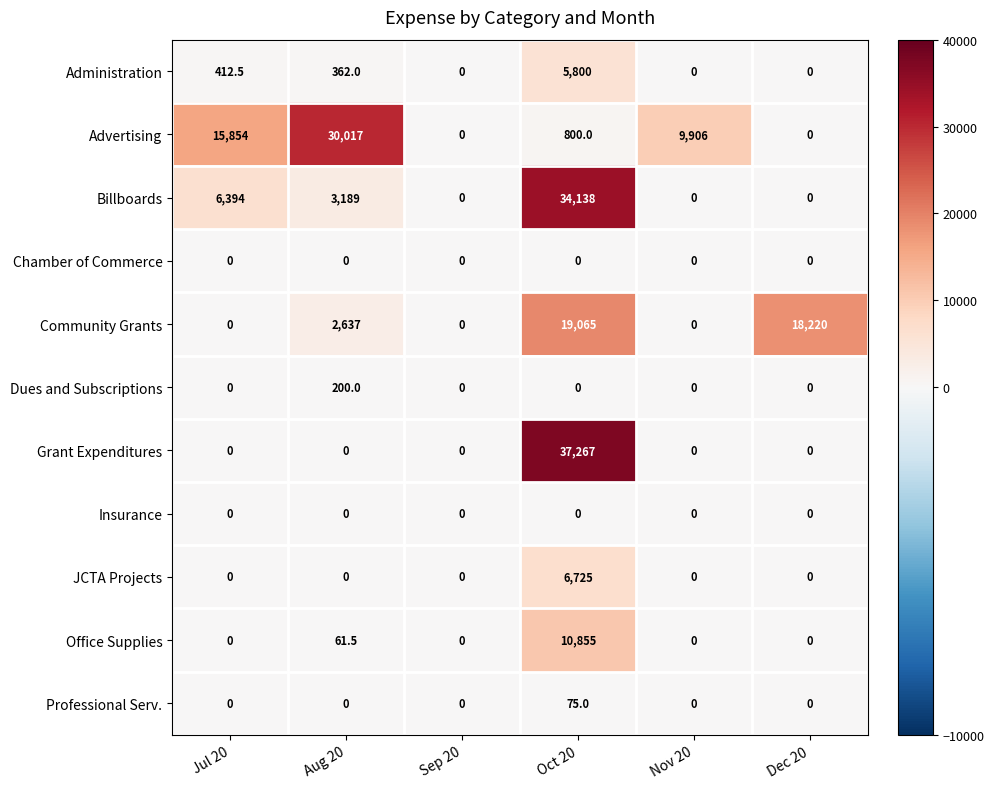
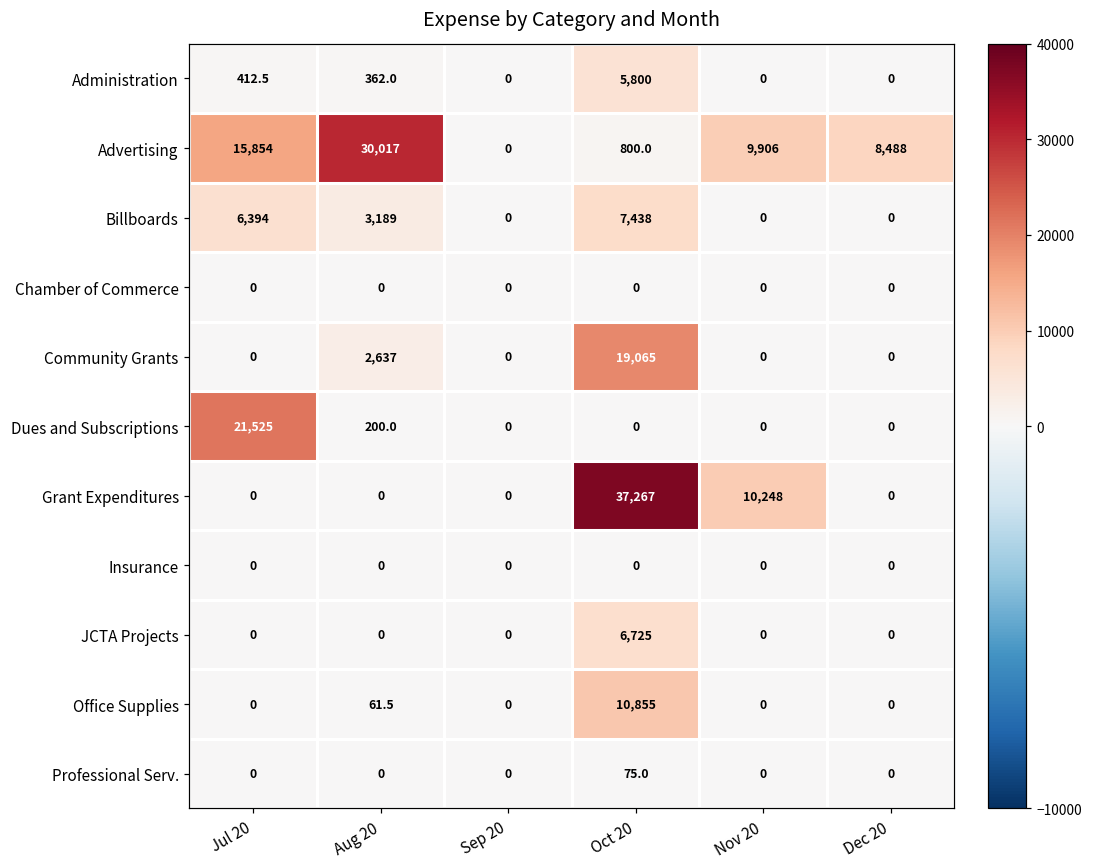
Advertising, Dec 20: 0 -> 8,488
Billboards, Oct 20: 34,138 -> 7,438
Community Grants, Dec 20: 18,220 -> 0
Dues and Subscriptions, Jul 20: 0 -> 21,525
Grant Expenditures, Nov 20: 0 -> 10,248
